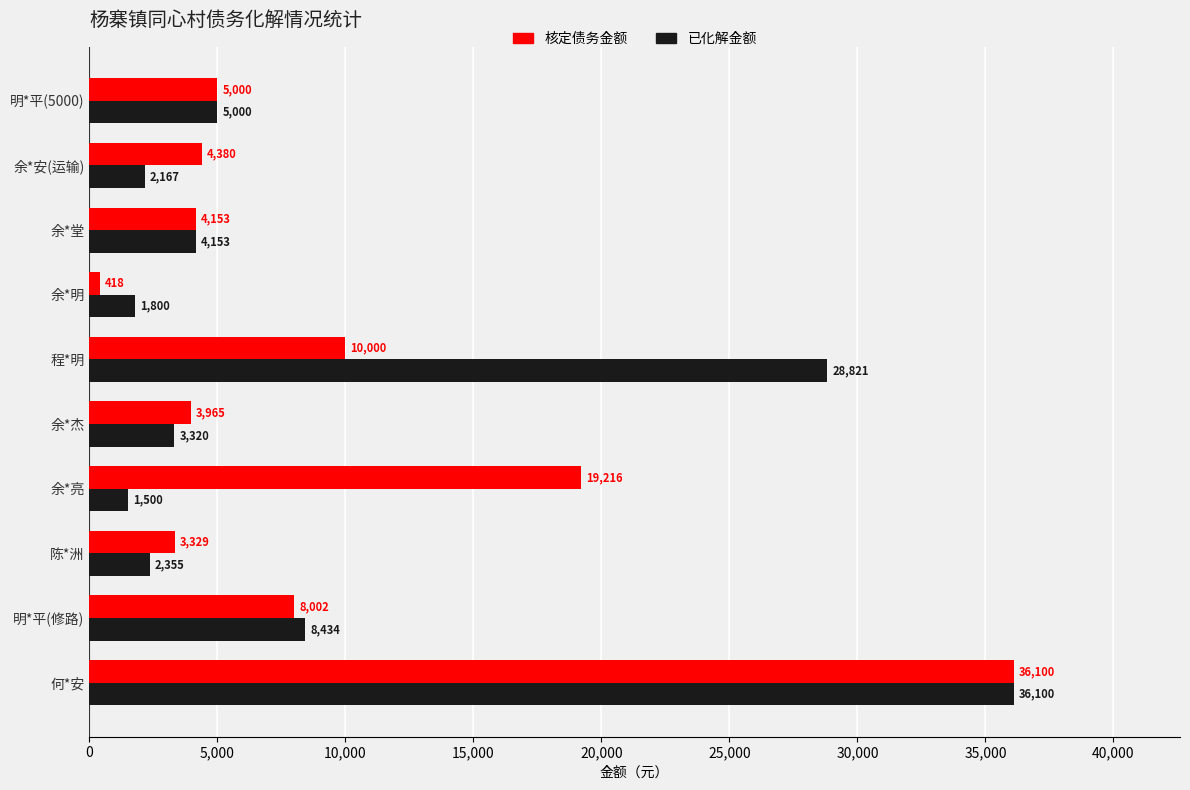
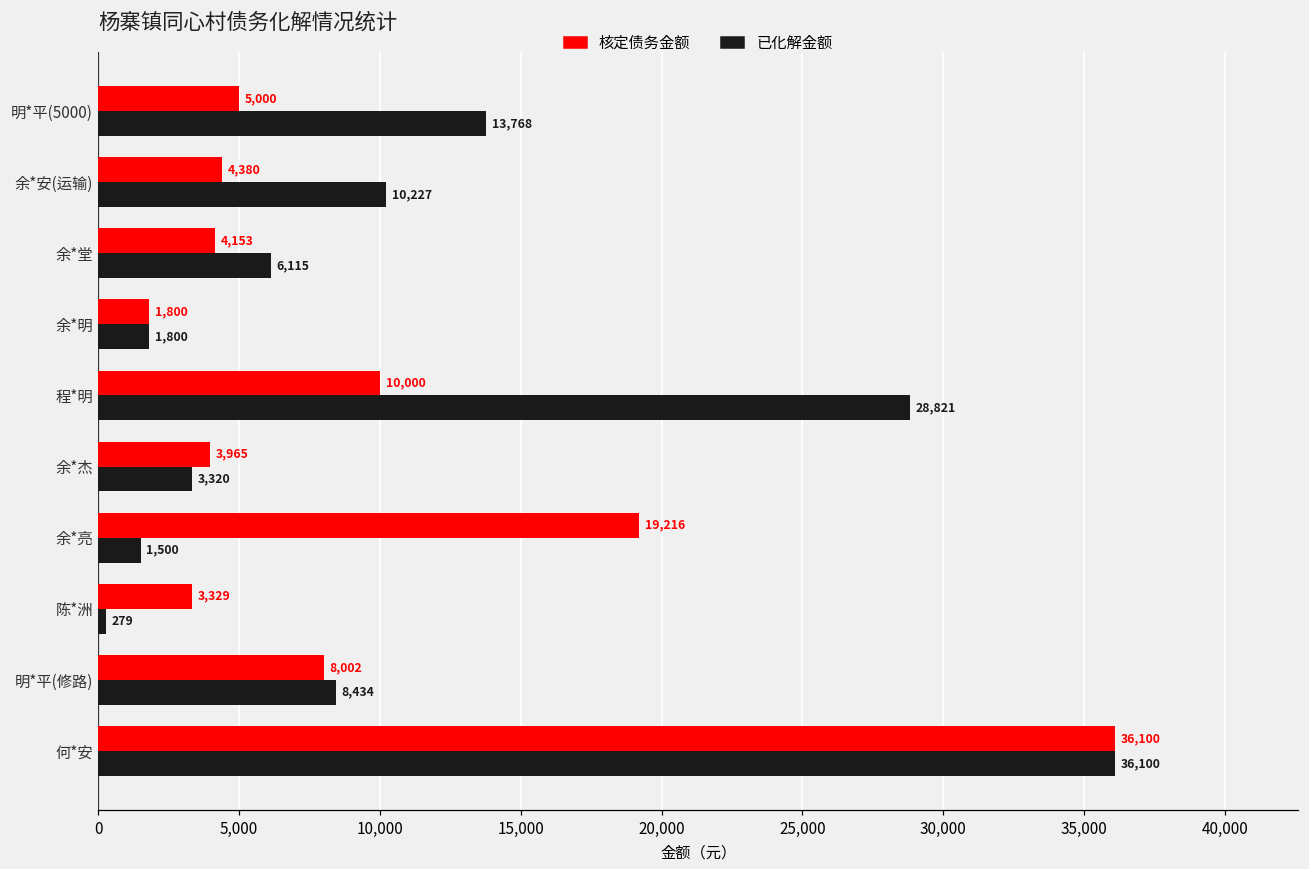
已化解金额, 明*平(5000): 5,000 -> 13,768
已化解金额, 余*安(运输): 2,167 -> 10,227
已化解金额, 余*堂: 4,153 -> 6,115
核定债务金额, 余*明: 418 -> 1,800
已化解金额, 陈*洲: 2,355 -> 279
